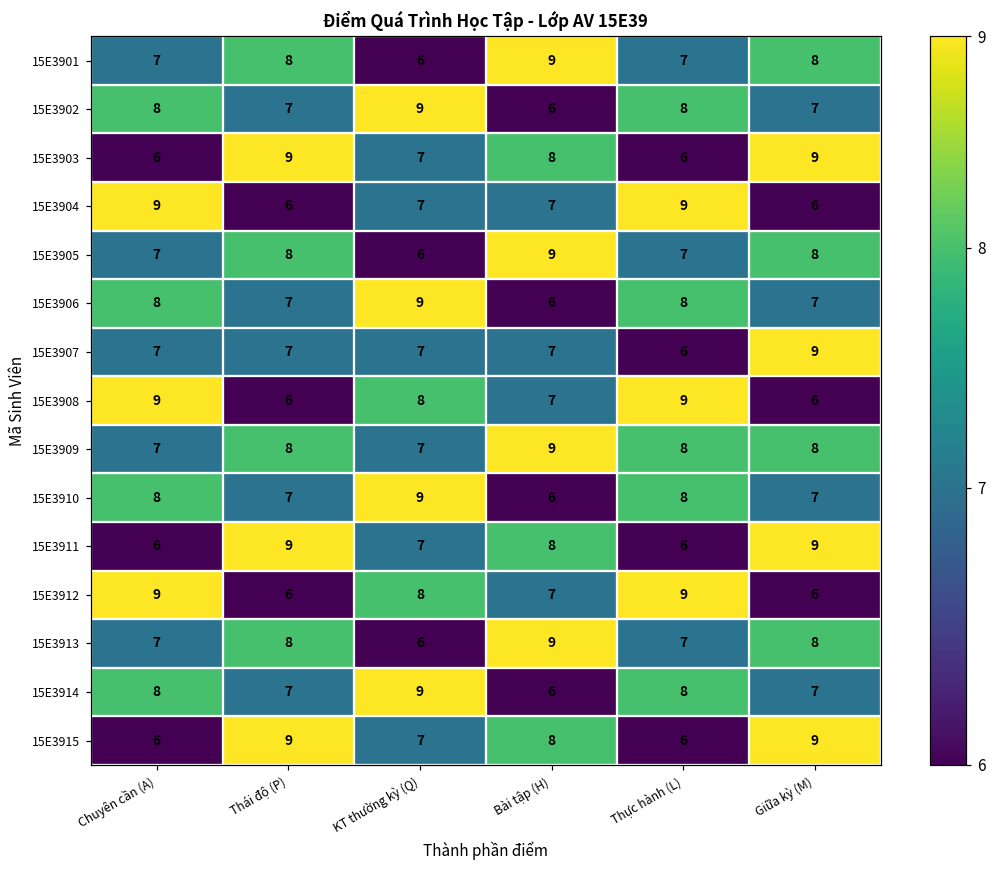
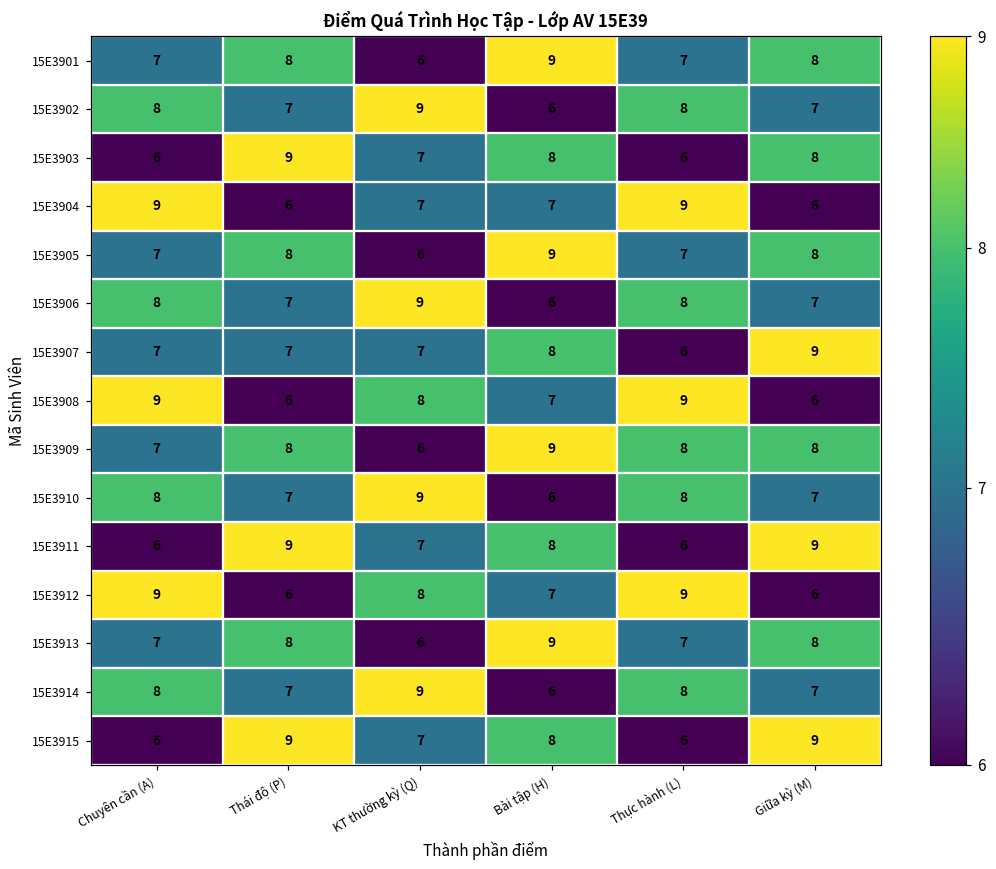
15E3903, Giữa kỳ (M): 9 -> 8
15E3907, Bài tập (H): 7 -> 8
15E3909, KT thường kỳ (Q): 7 -> 6
